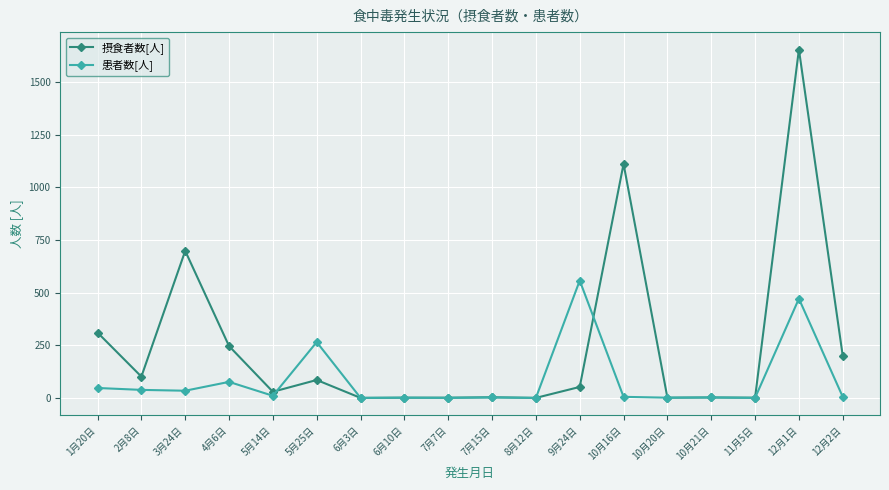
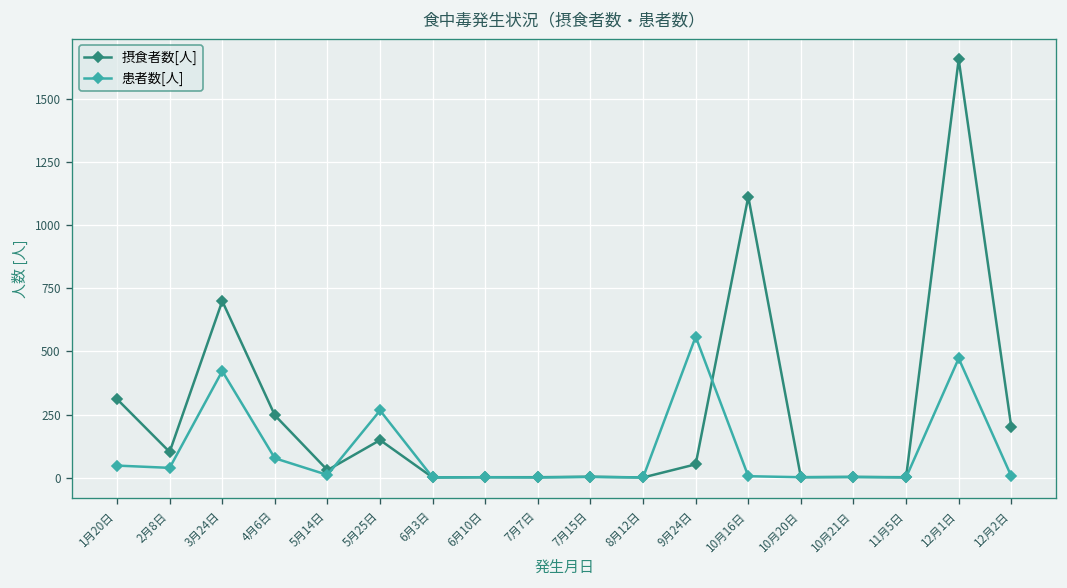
患者数[人], 3月24日: 40 -> 420
摂食者数[人], 5月25日: 90 -> 150
